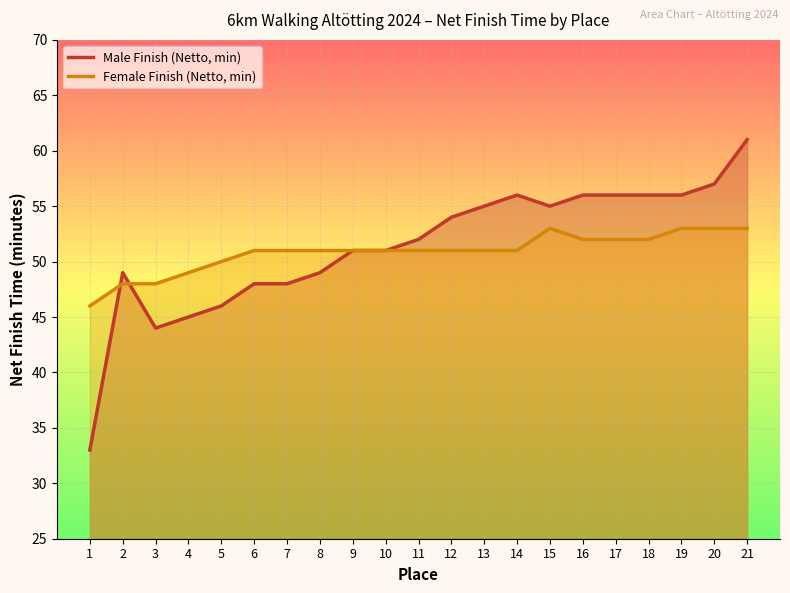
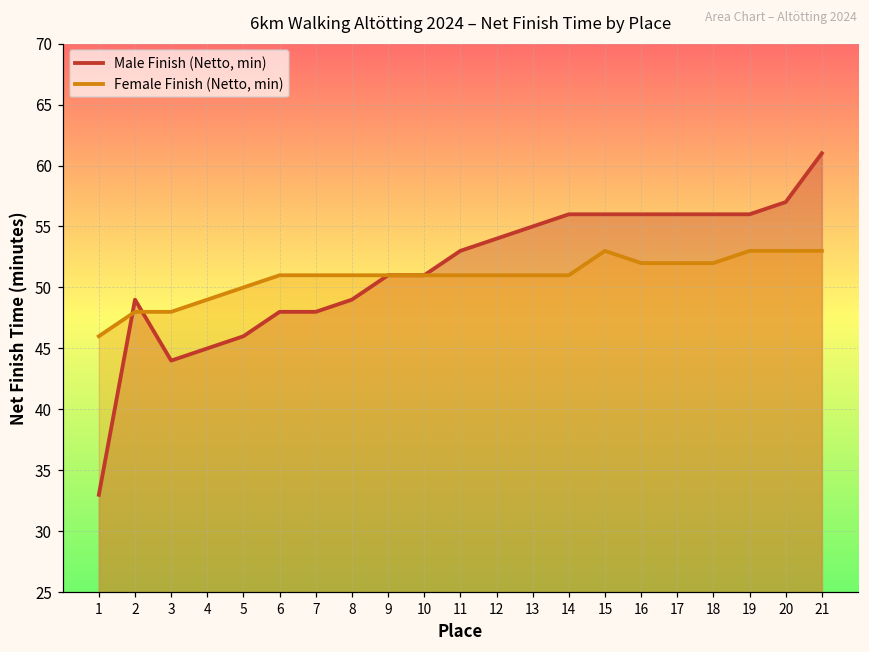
Male Finish (Netto, min), 11: 52 -> 53
Male Finish (Netto, min), 15: 55 -> 56
